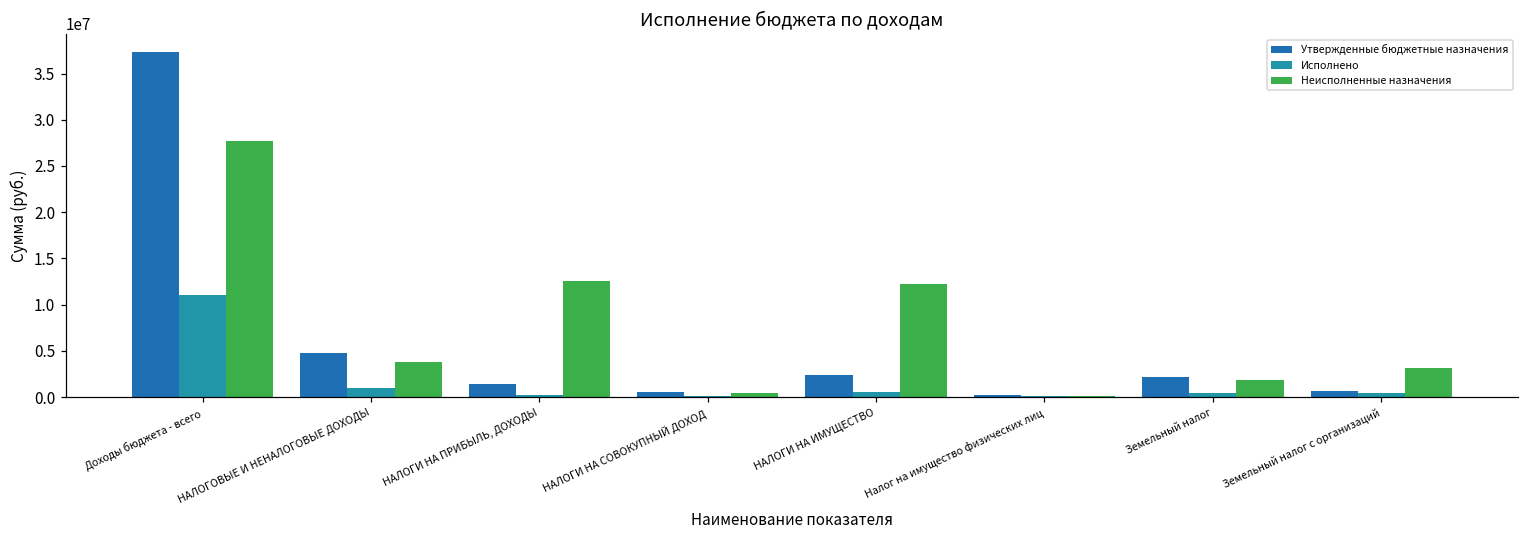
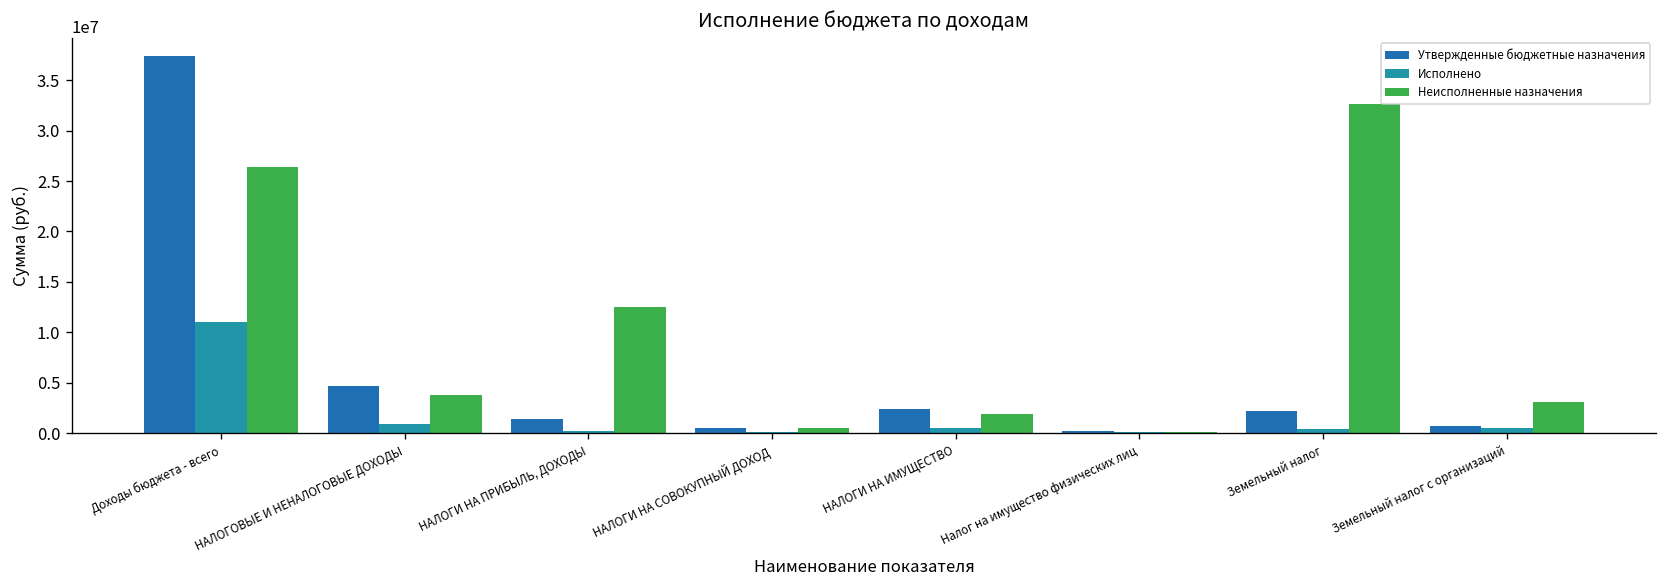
Неисполненные назначения, Доходы бюджета - всего: 28000000 -> 26000000
Неисполненные назначения, НАЛОГИ НА ИМУЩЕСТВО: 12000000 -> 2000000
Неисполненные назначения, Земельный налог: 2000000 -> 33000000
